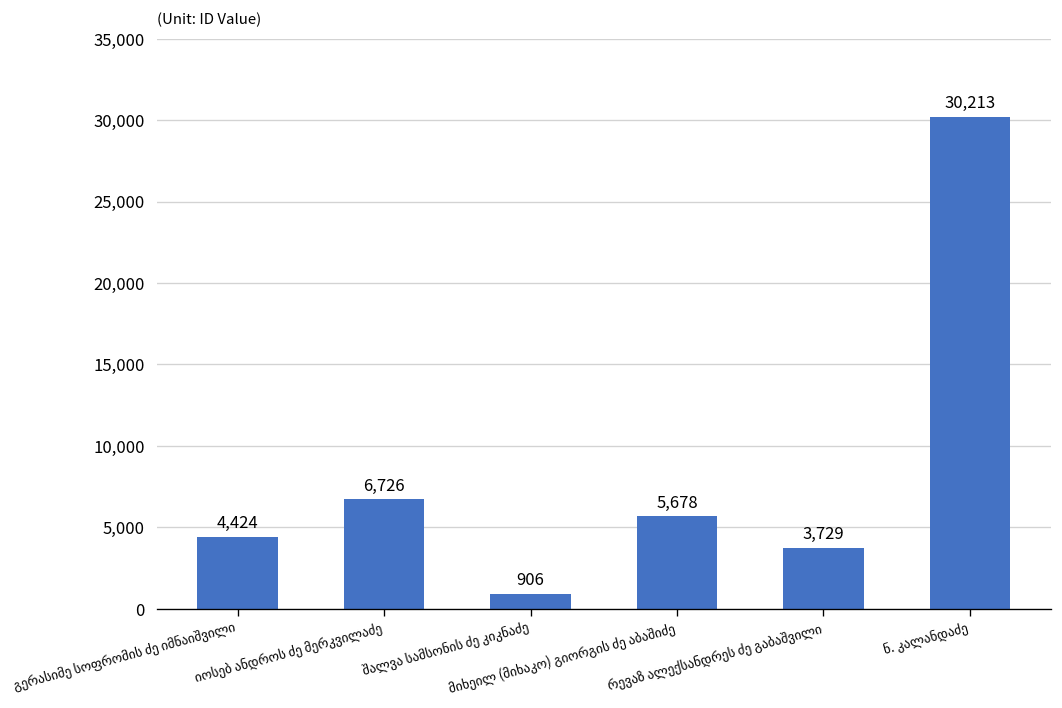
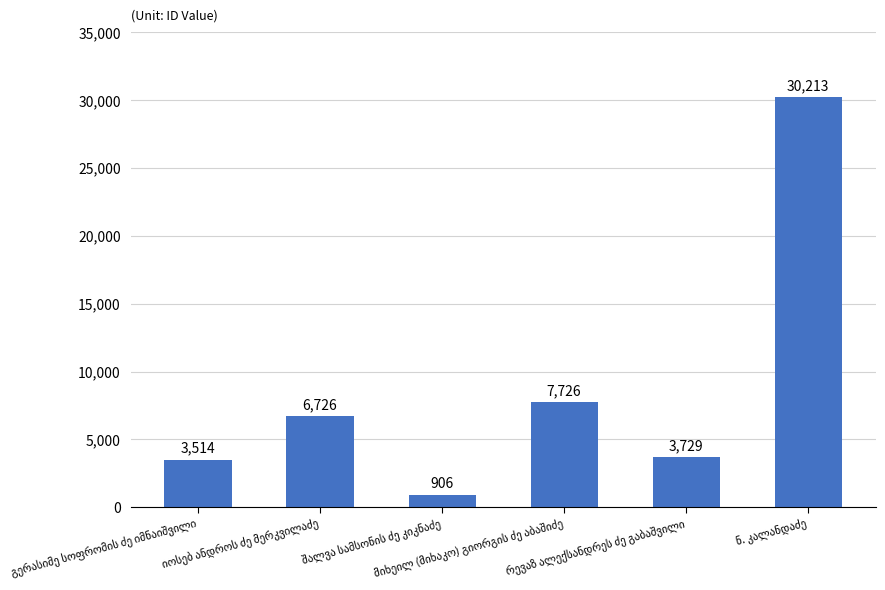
გერასიმე სოფრომის ძე იმნაიშვილი: 4,424 -> 3,514
მიხეილ (მიხაკო) გიორგის ძე აბაშიძე: 5,678 -> 7,726
